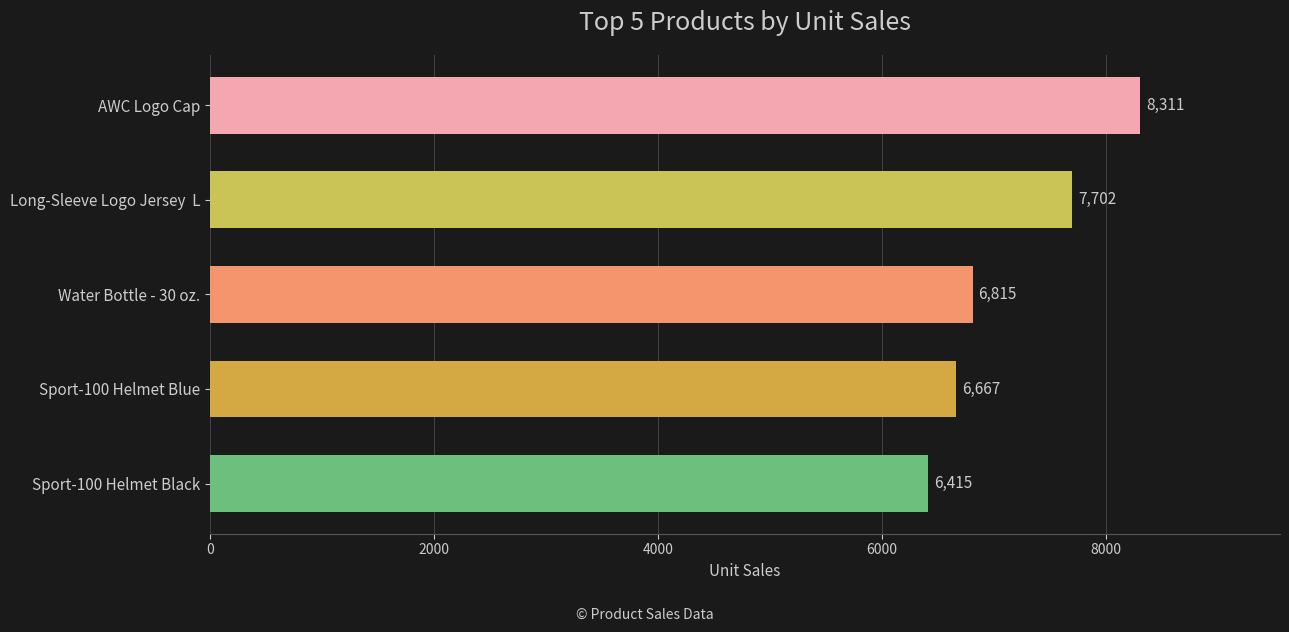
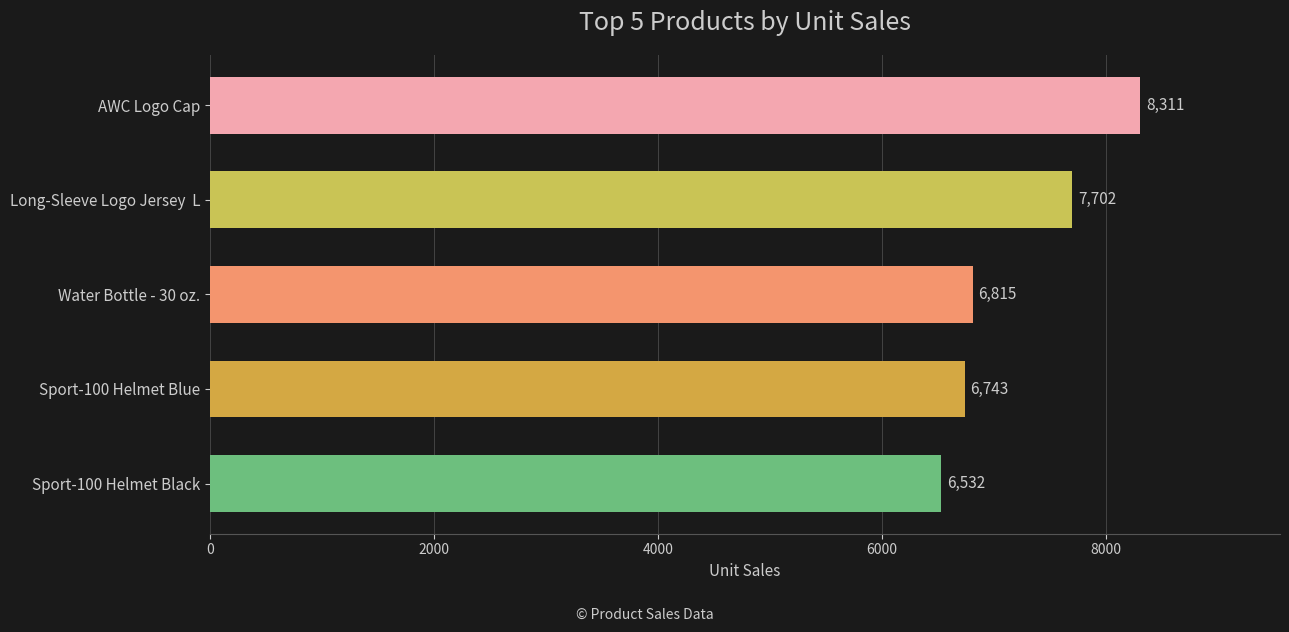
Sport-100 Helmet Blue: 6,667 -> 6,743
Sport-100 Helmet Black: 6,415 -> 6,532
